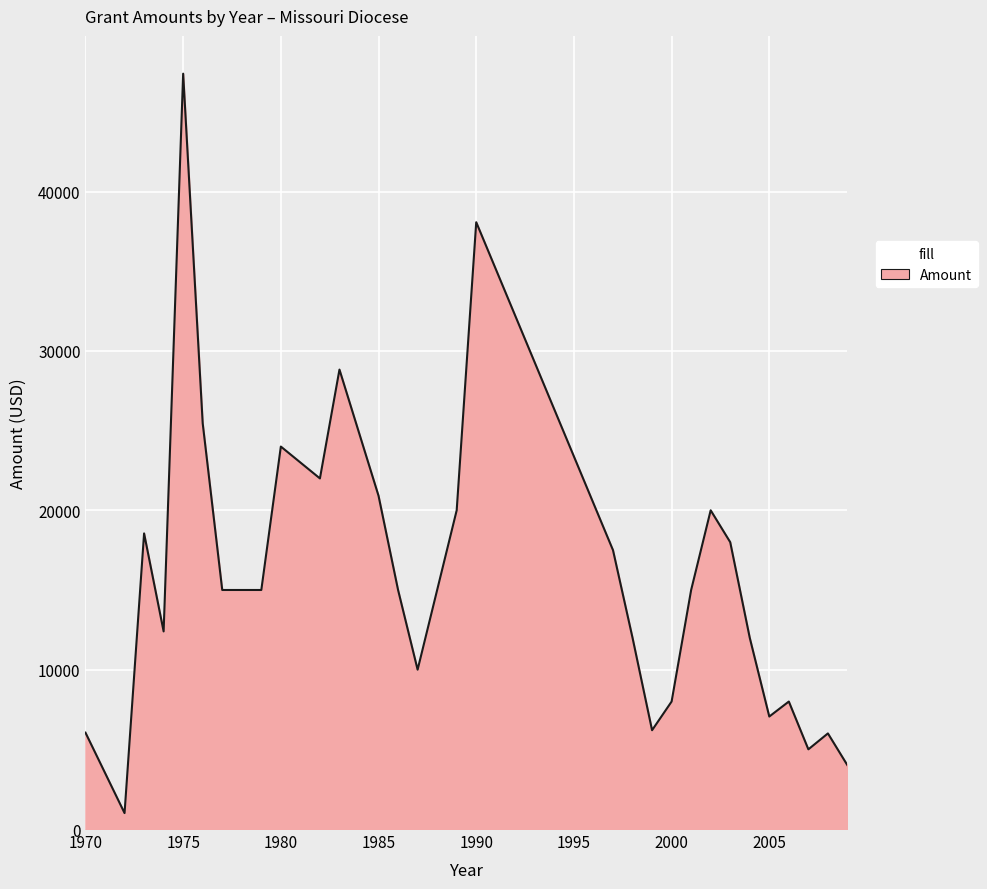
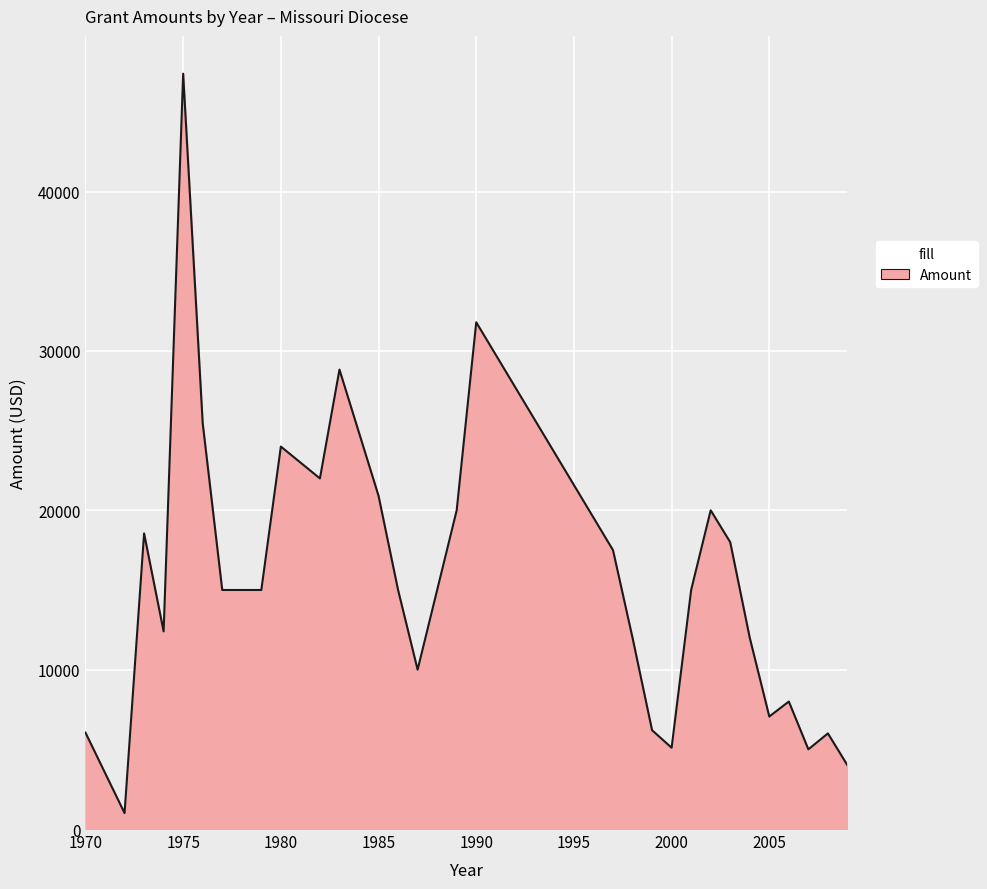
1990: 38100 -> 31800
2000: 8000 -> 5100
